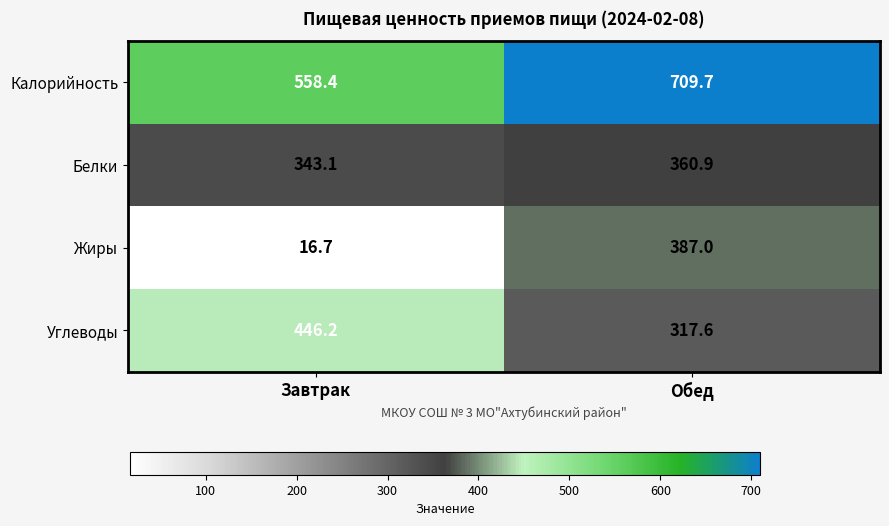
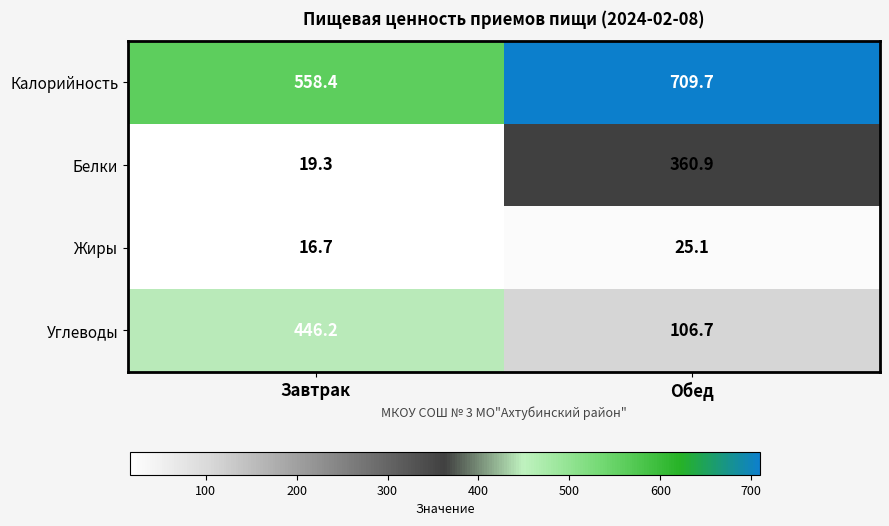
Белки, Завтрак: 343.1 -> 19.3
Жиры, Обед: 387.0 -> 25.1
Углеводы, Обед: 317.6 -> 106.7
